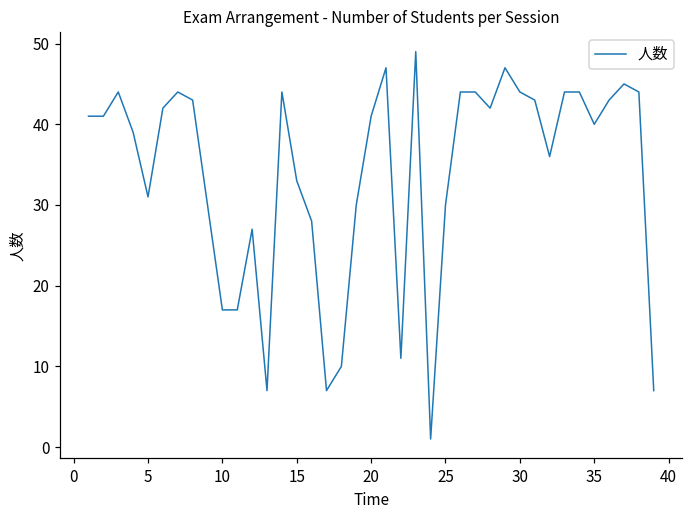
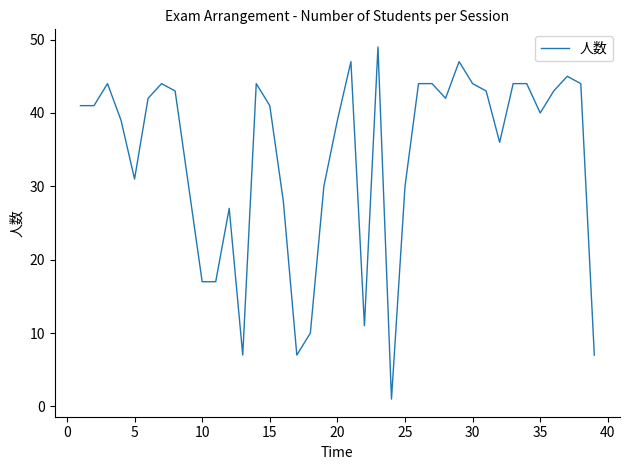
15: 33 -> 41
20: 41 -> 39
